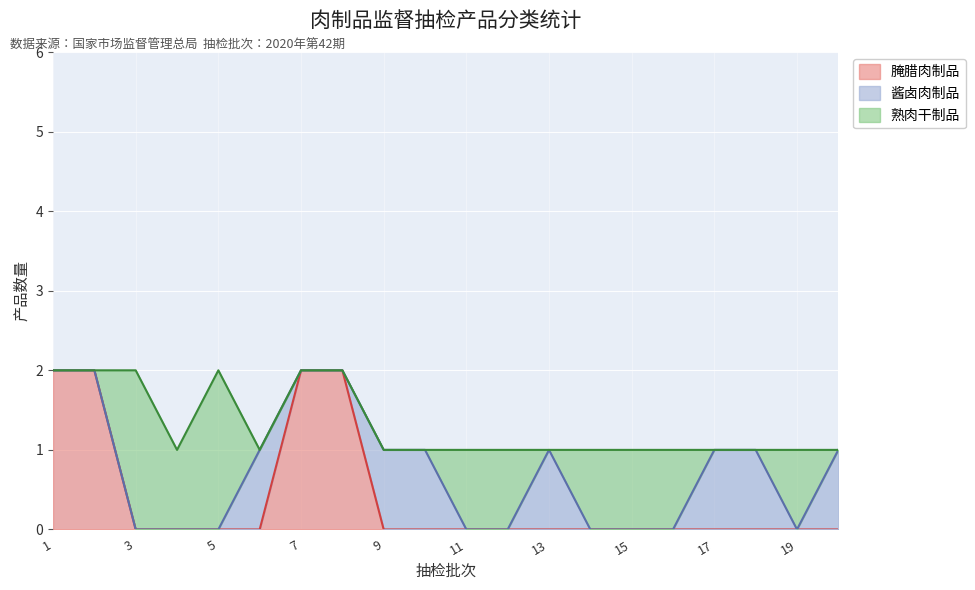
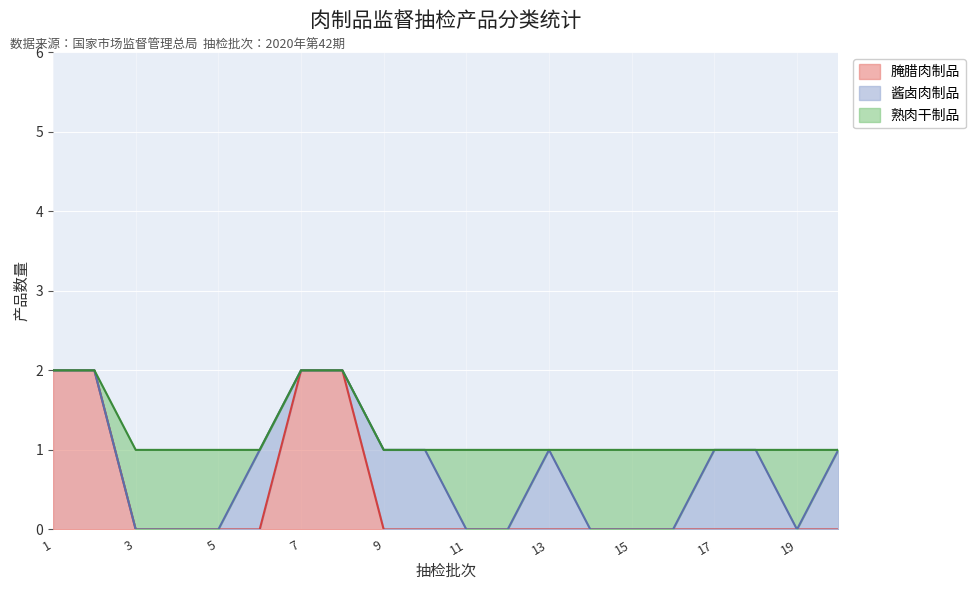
熟肉干制品, 3: 2 -> 1
熟肉干制品, 5: 2 -> 1
